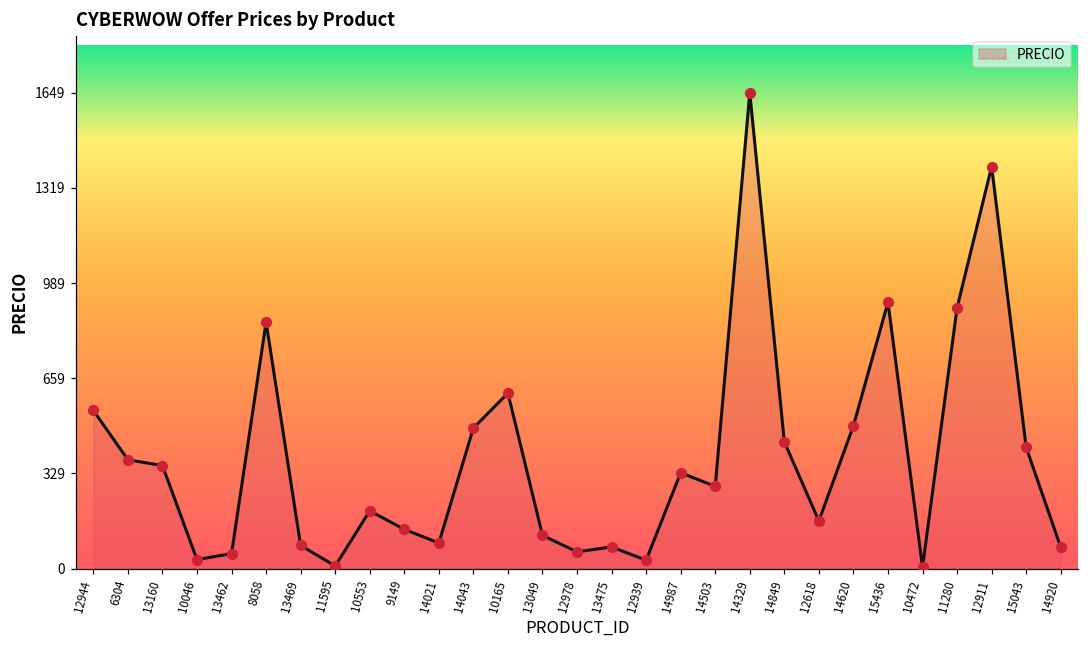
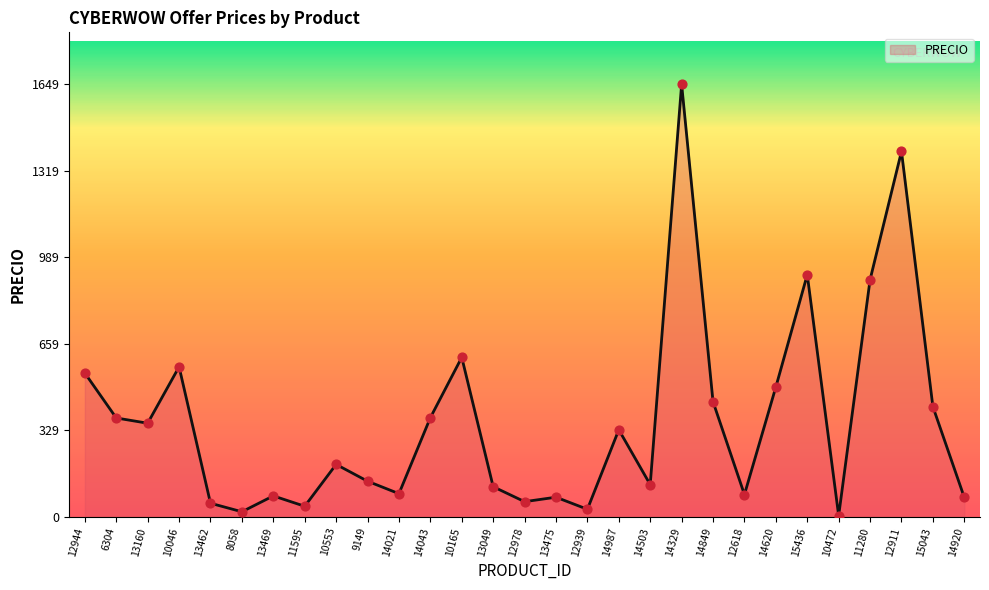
10046: 30 -> 570
8058: 850 -> 20
11595: 10 -> 40
14043: 490 -> 380
14503: 290 -> 120
12618: 170 -> 90
